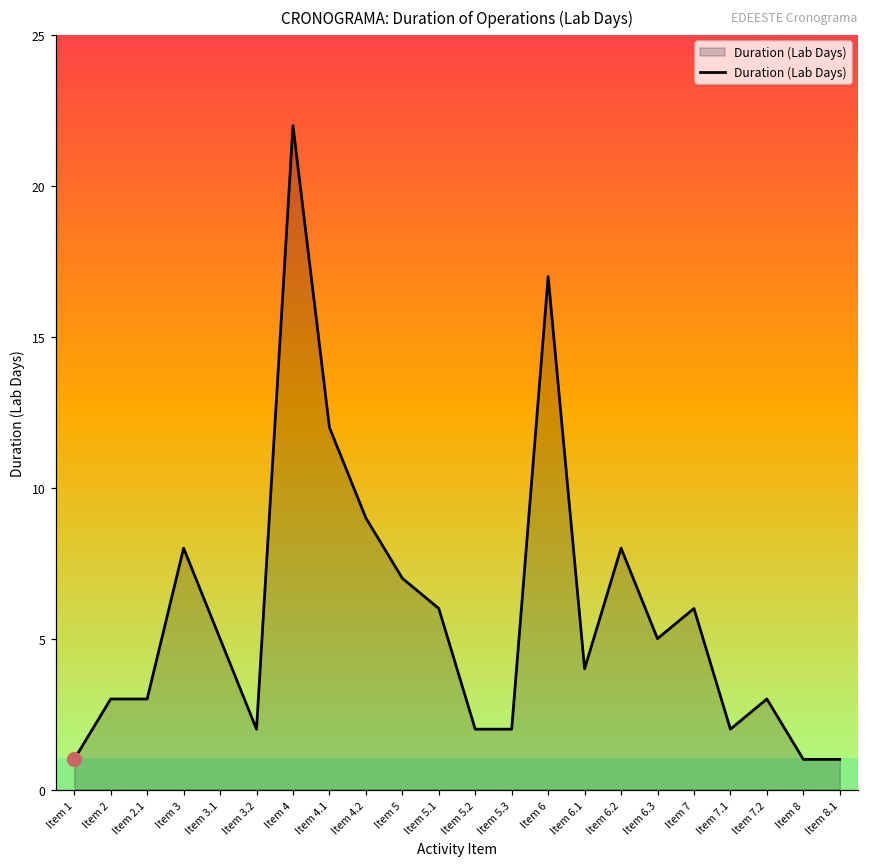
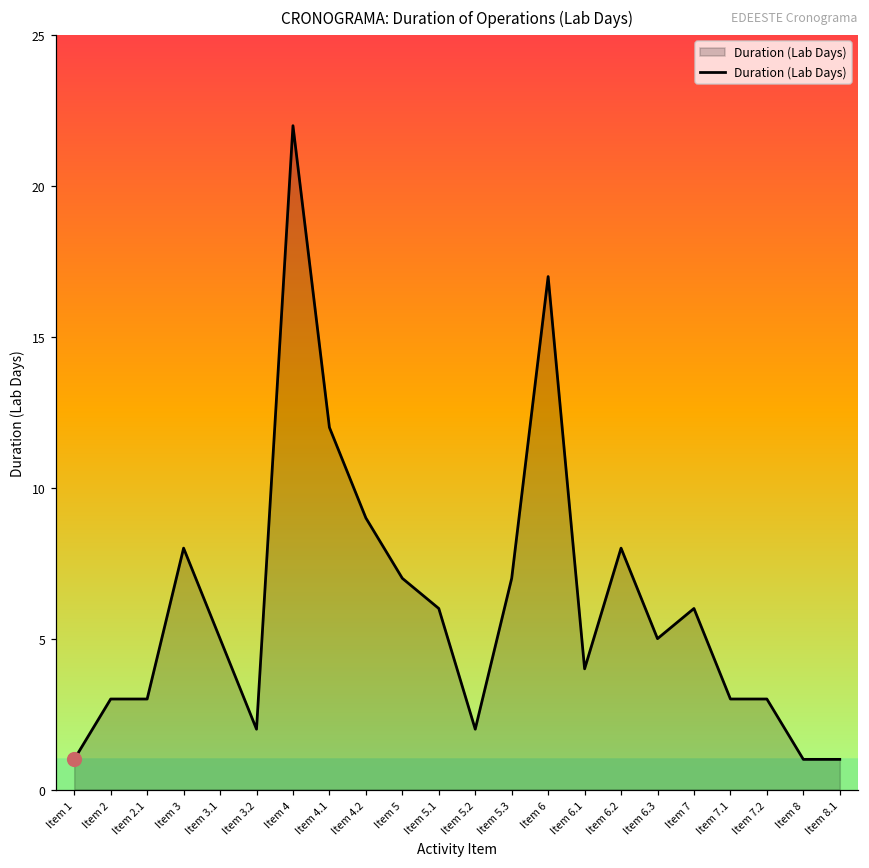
Duration (Lab Days), Item 5.3: 2 -> 7
Duration (Lab Days), Item 7.1: 2 -> 3
